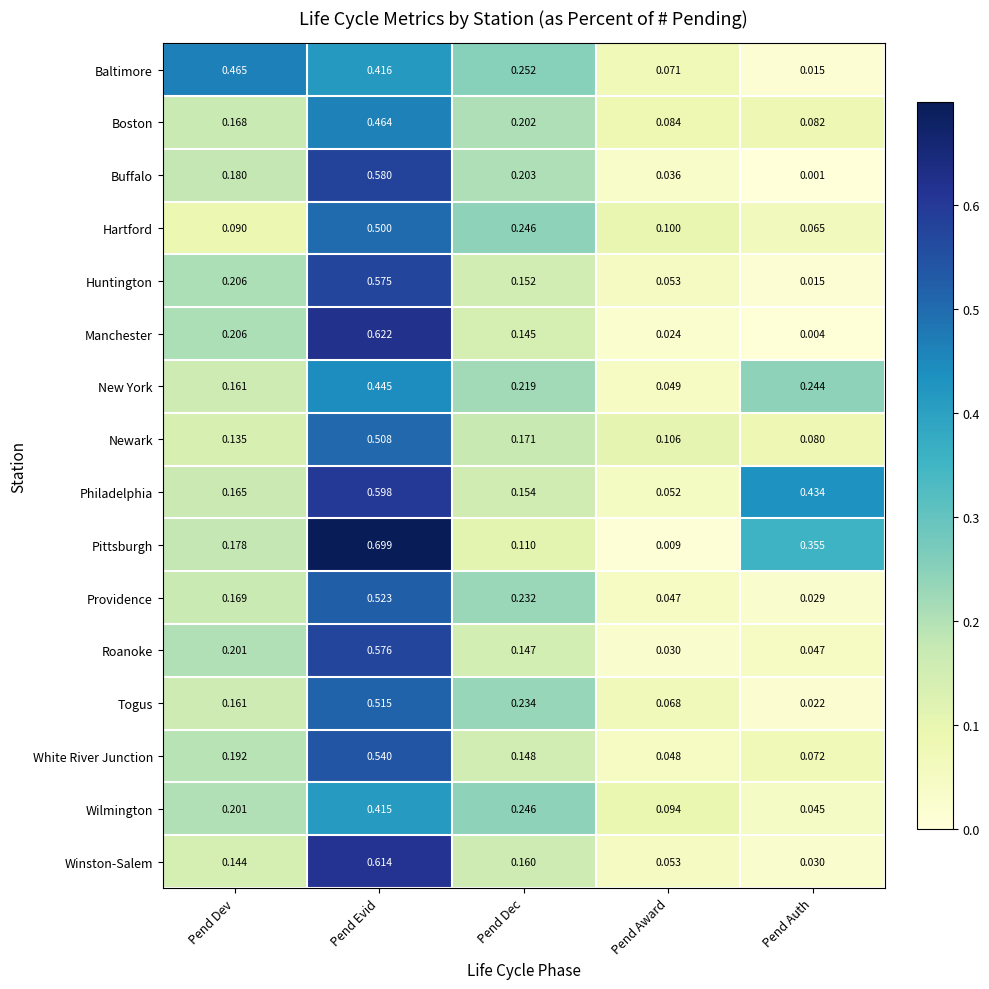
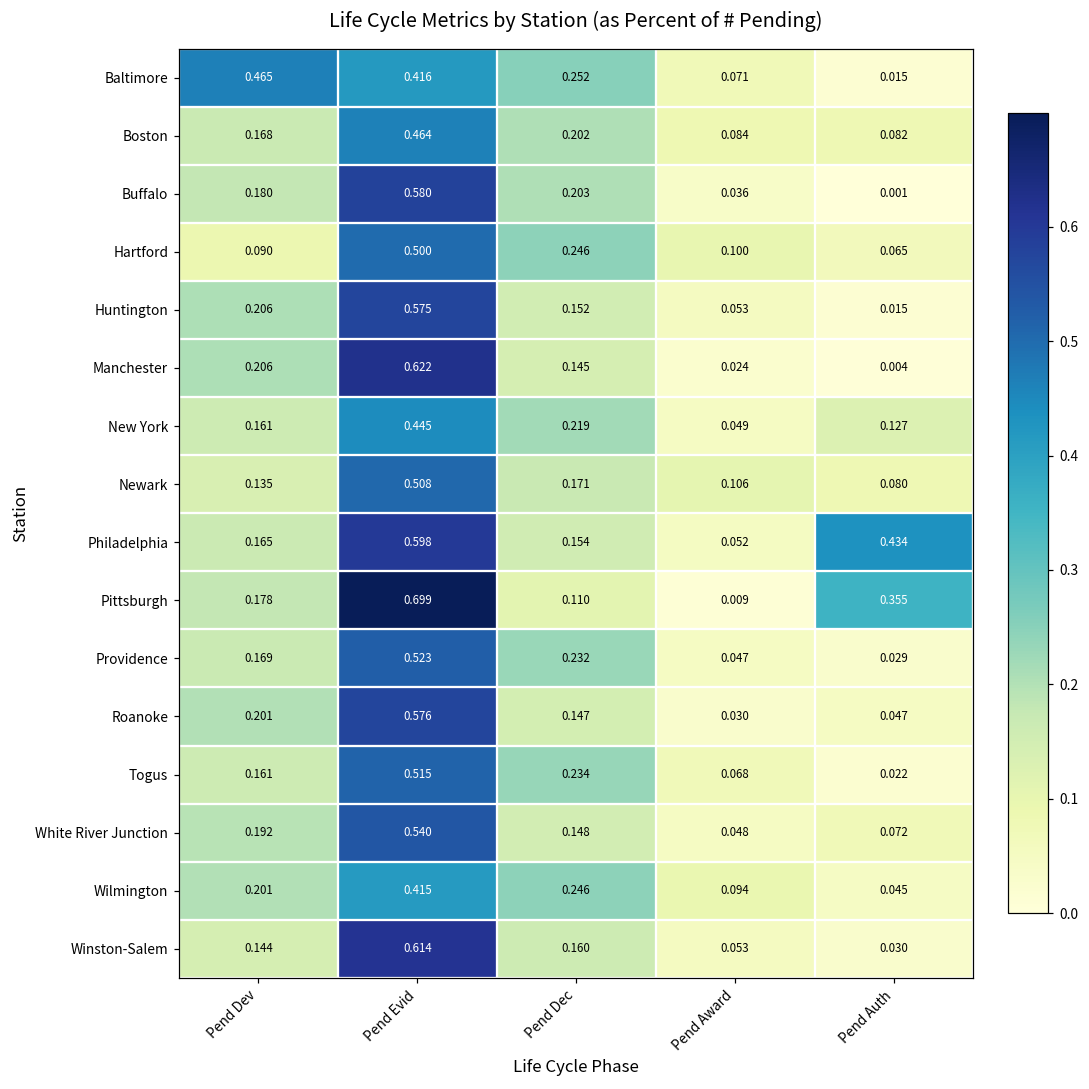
New York, Pend Auth: 0.244 -> 0.127
